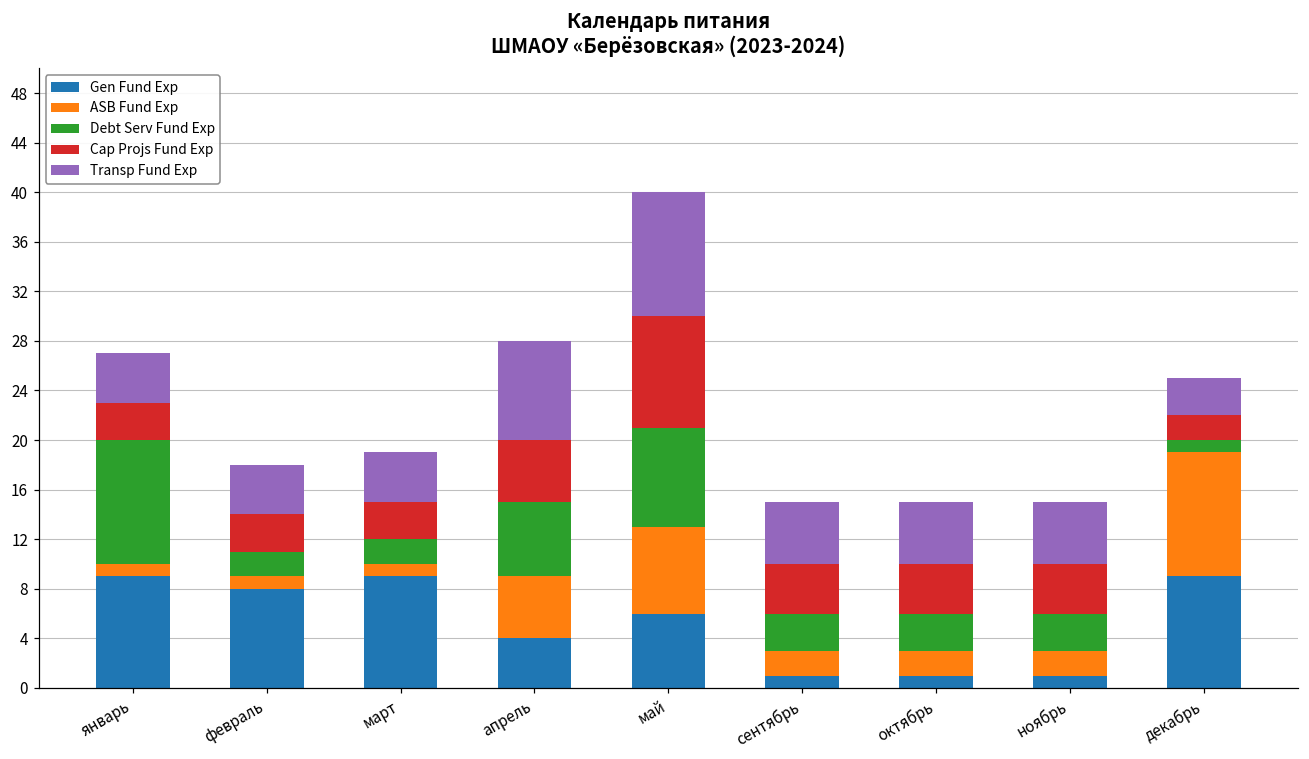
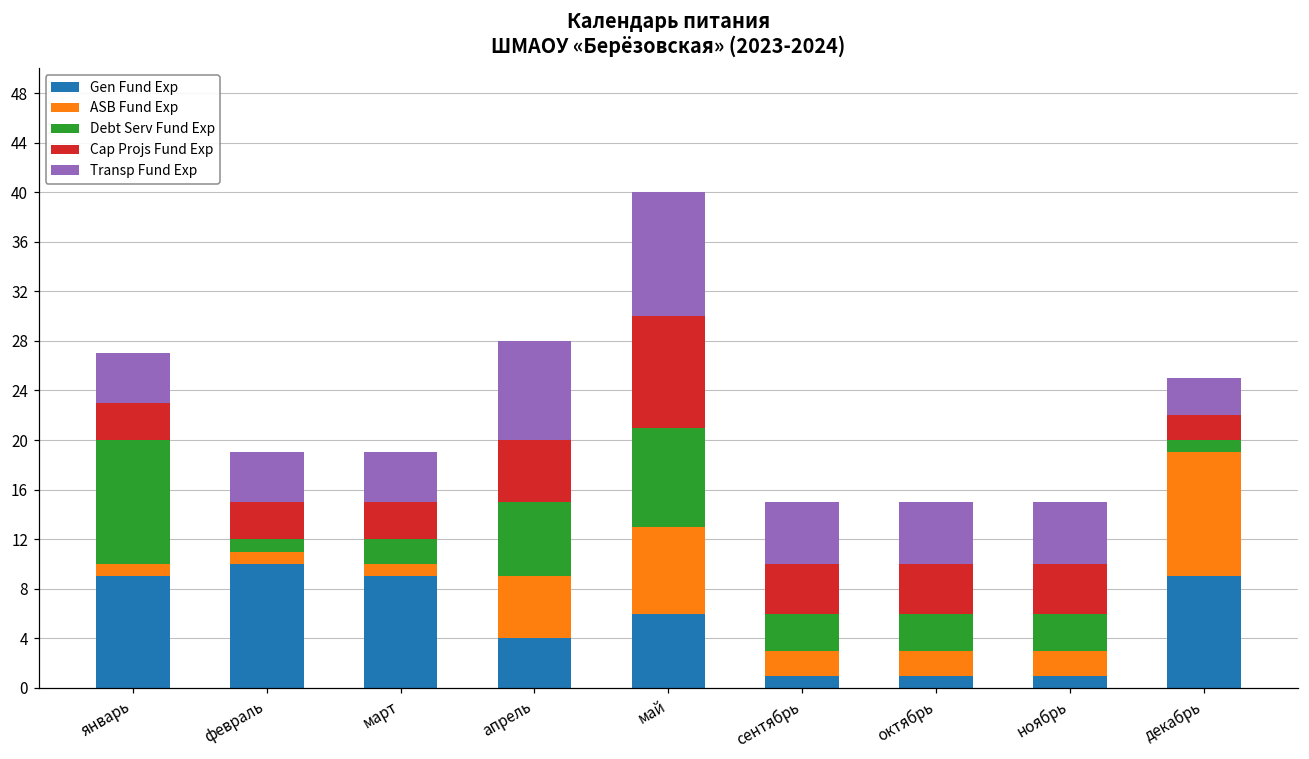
Gen Fund Exp, февраль: 8 -> 10
Debt Serv Fund Exp, февраль: 2 -> 1
